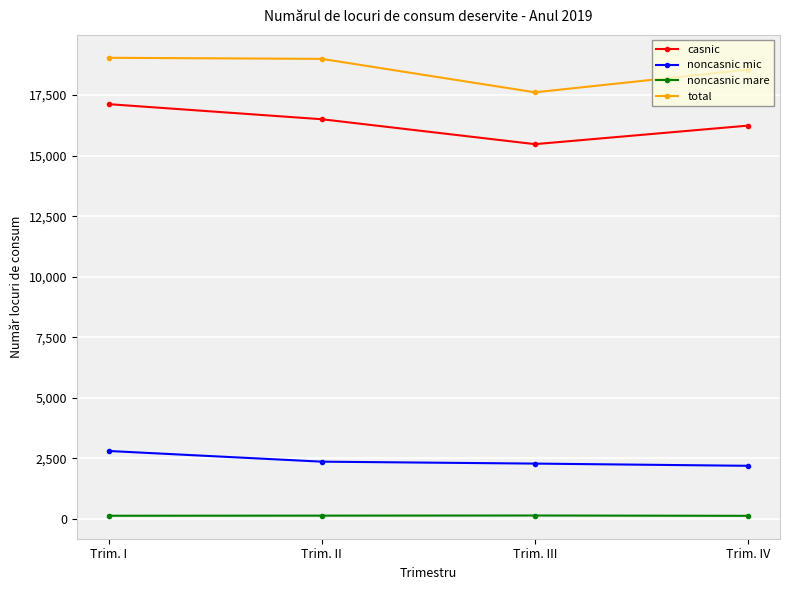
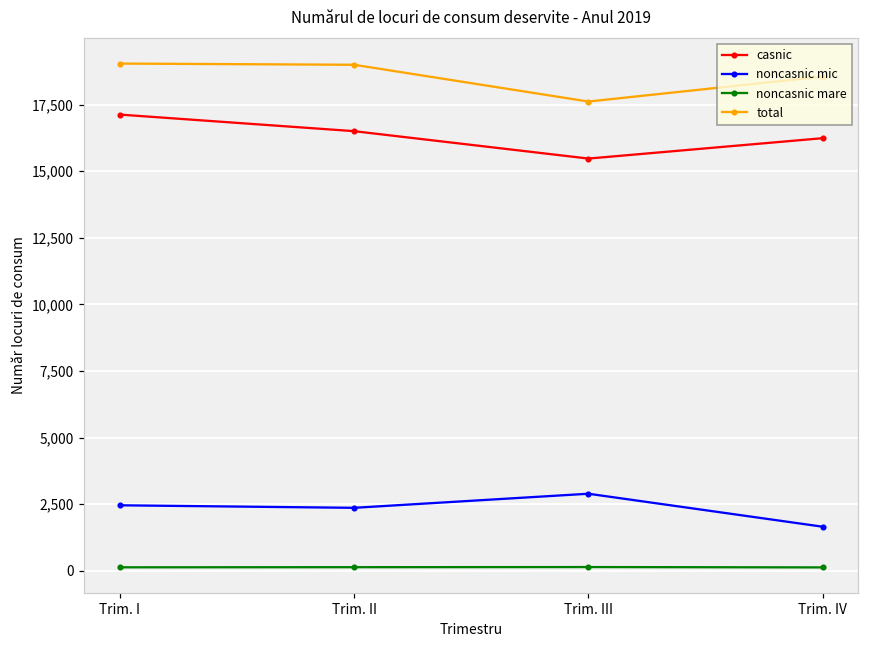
noncasnic mic, Trim. I: 2,800 -> 2,500
noncasnic mic, Trim. III: 2,300 -> 2,900
noncasnic mic, Trim. IV: 2,200 -> 1,700
